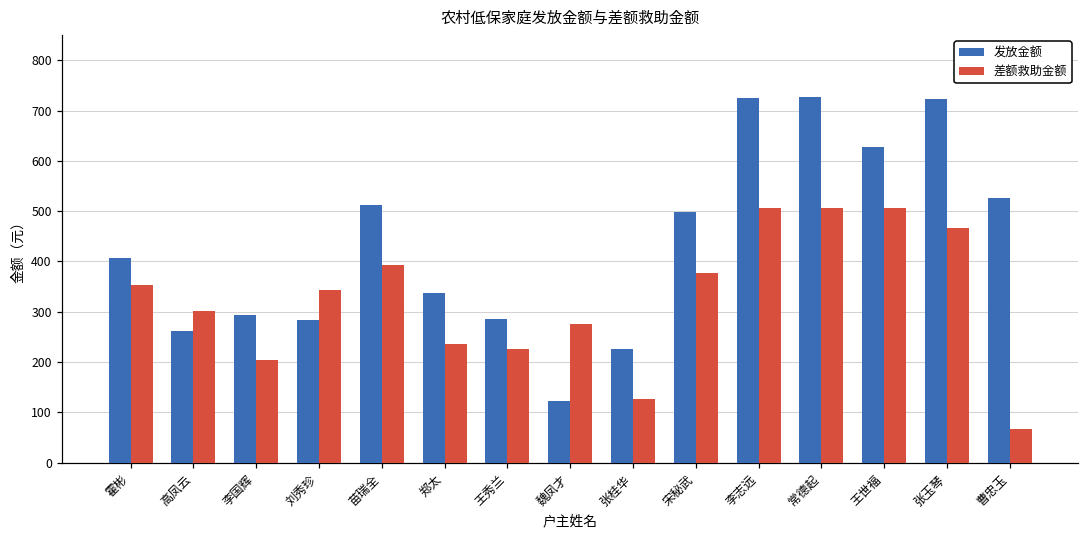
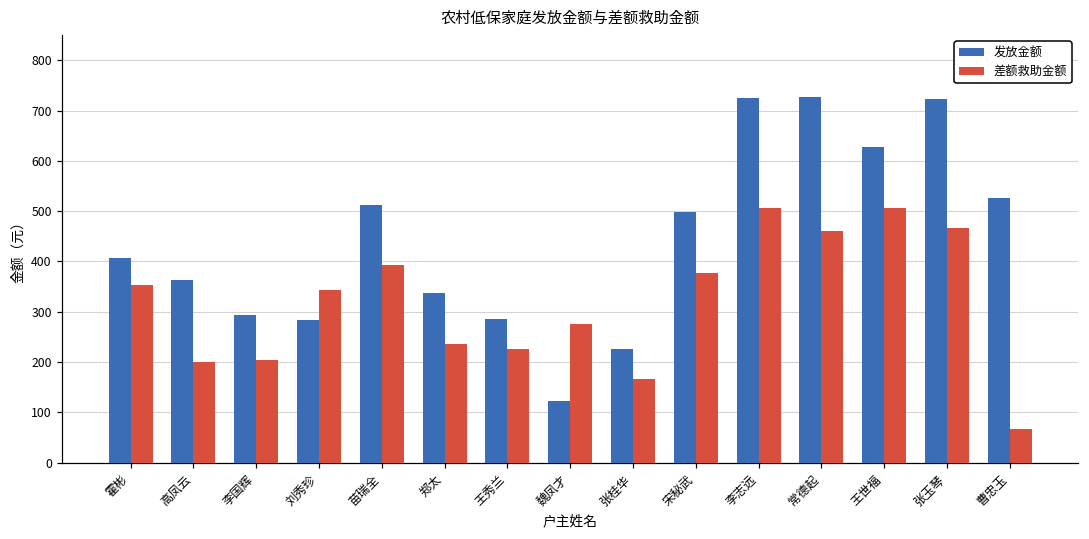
发放金额, 高凤云: 260 -> 360
差额救助金额, 高凤云: 300 -> 200
差额救助金额, 张桂华: 130 -> 170
差额救助金额, 常德起: 510 -> 460
